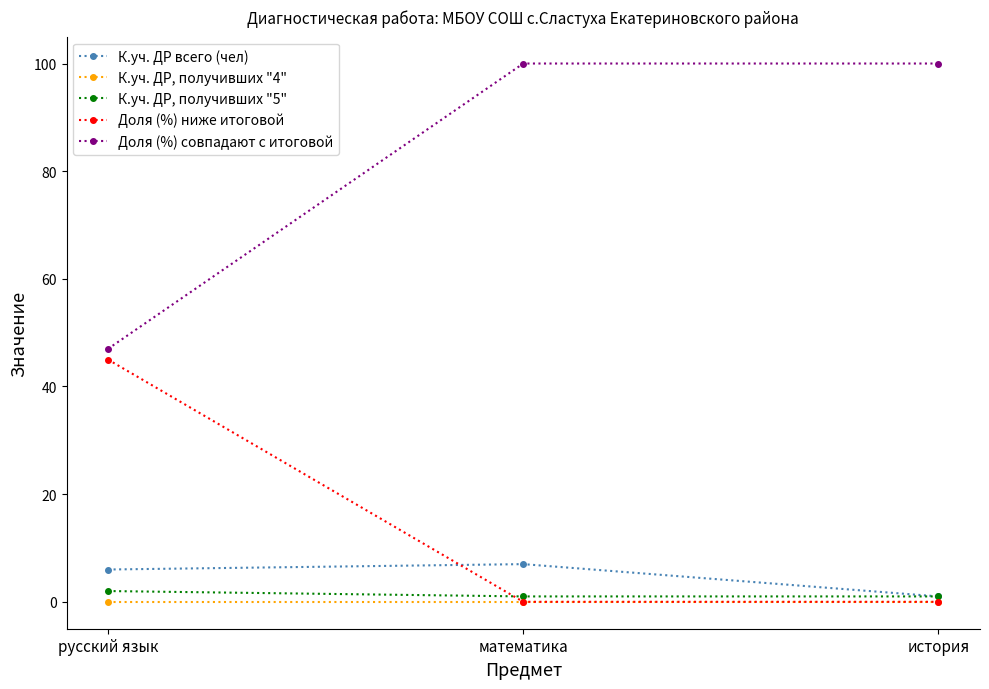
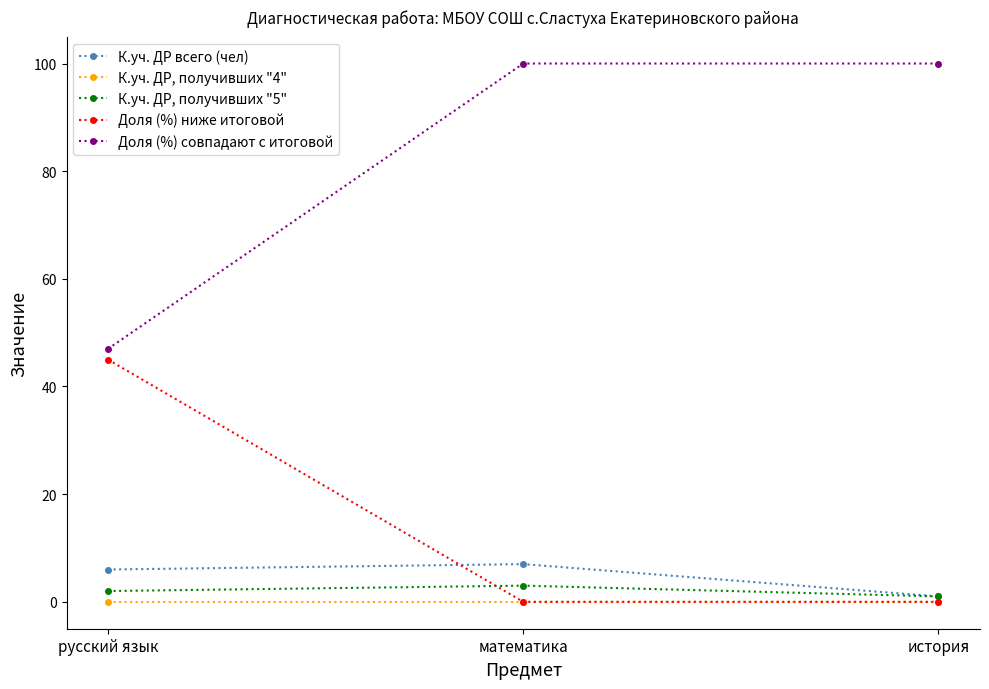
К.уч. ДР, получивших "5", математика: 1 -> 3
